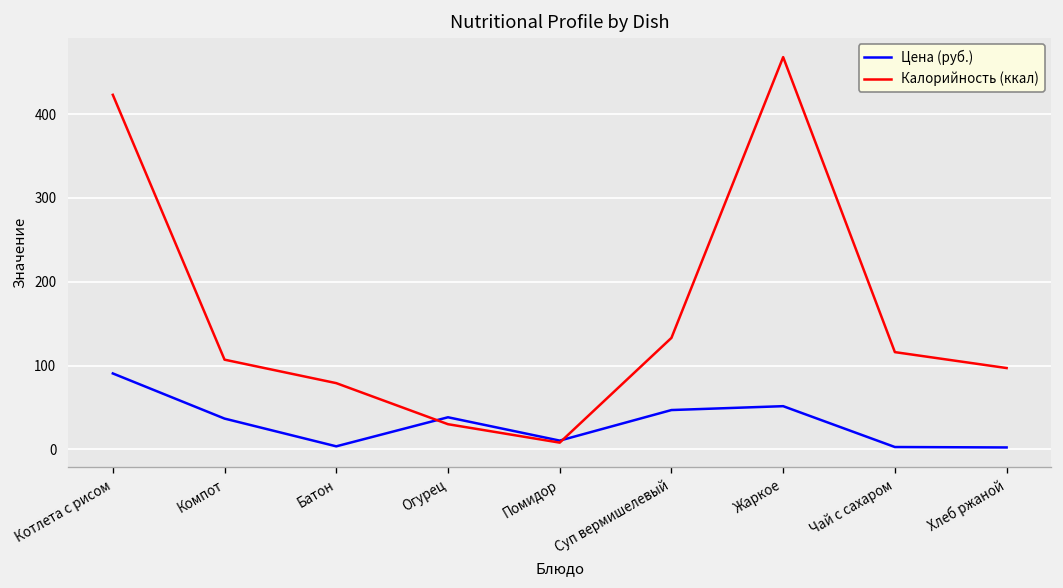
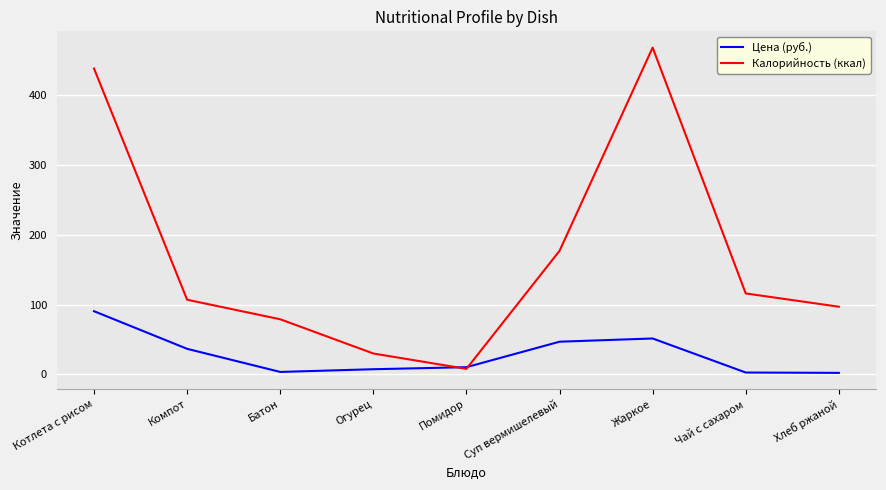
Калорийность (ккал), Котлета с рисом: 420 -> 440
Цена (руб.), Огурец: 40 -> 10
Калорийность (ккал), Суп вермишелевый: 130 -> 180
